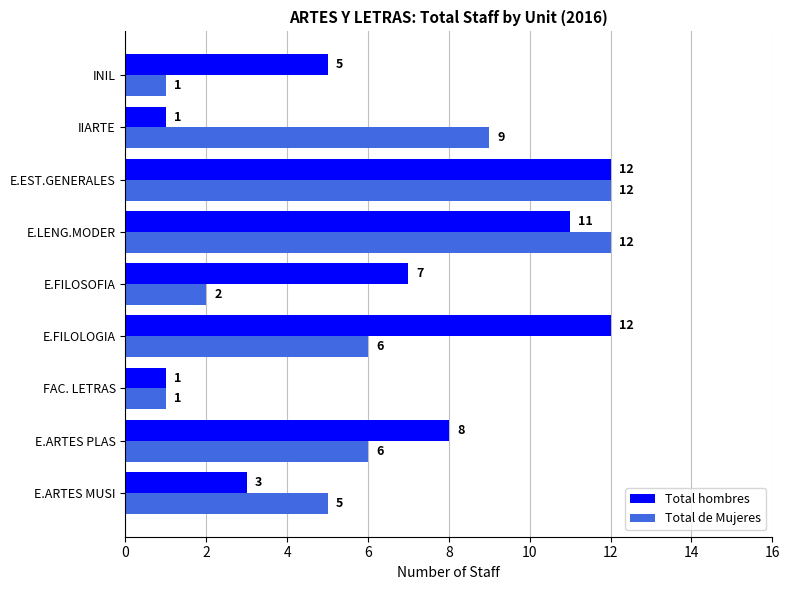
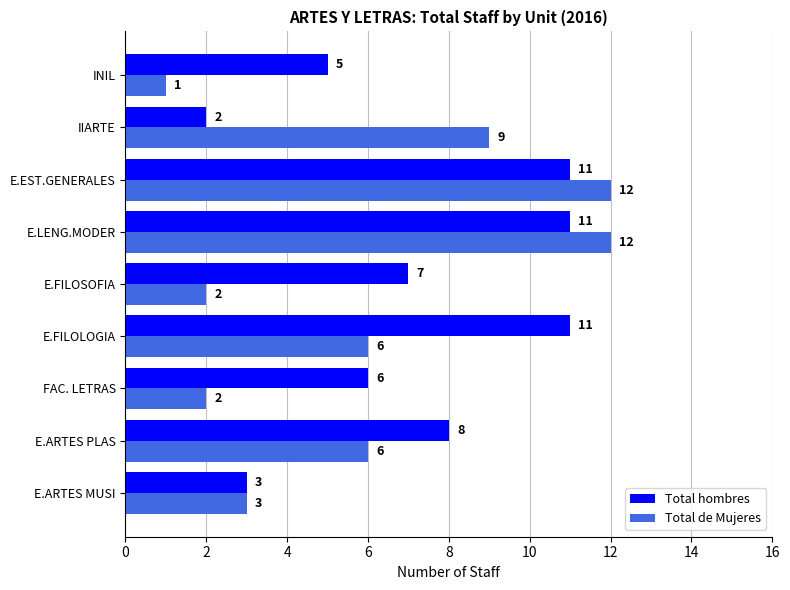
Total hombres, IIARTE: 1 -> 2
Total hombres, E.EST.GENERALES: 12 -> 11
Total hombres, E.FILOLOGIA: 12 -> 11
Total hombres, FAC. LETRAS: 1 -> 6
Total de Mujeres, FAC. LETRAS: 1 -> 2
Total de Mujeres, E.ARTES MUSI: 5 -> 3
